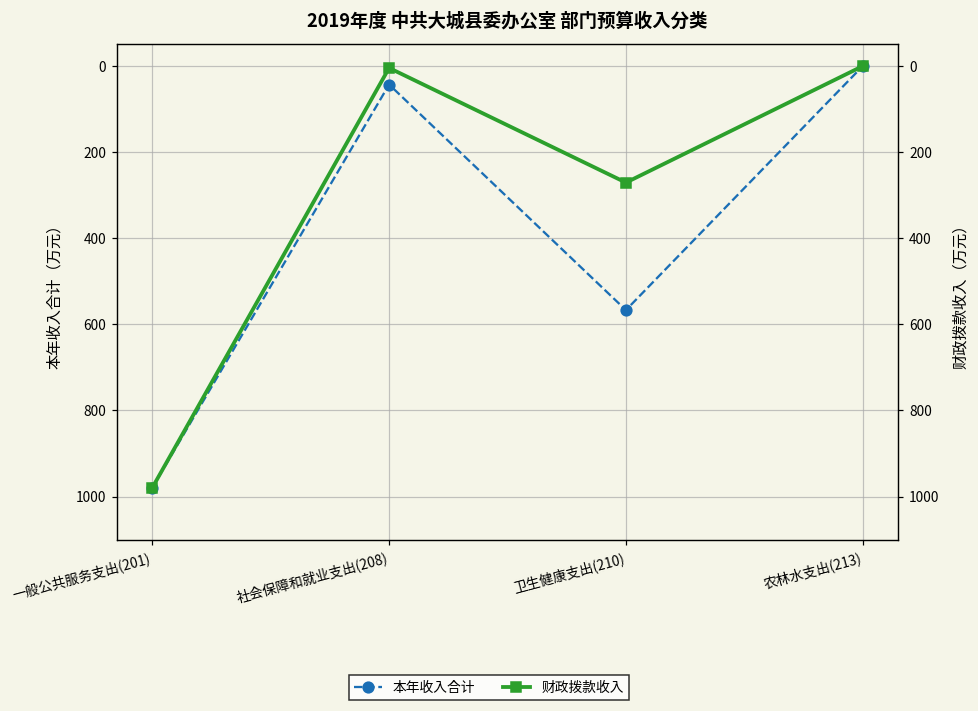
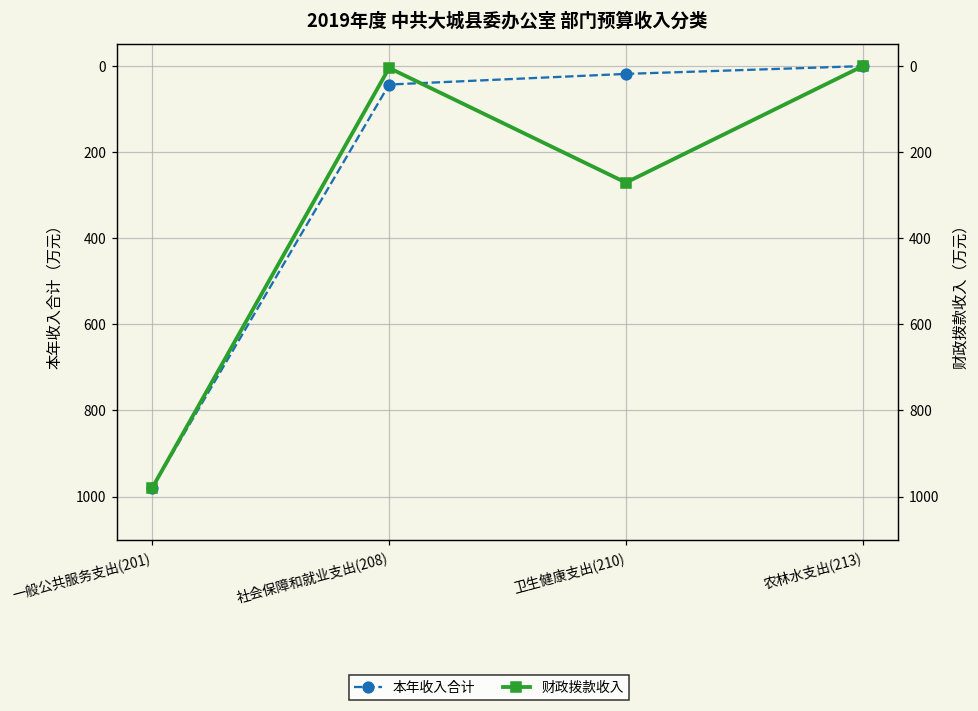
本年收入合计, 卫生健康支出(210): 570 -> 20
